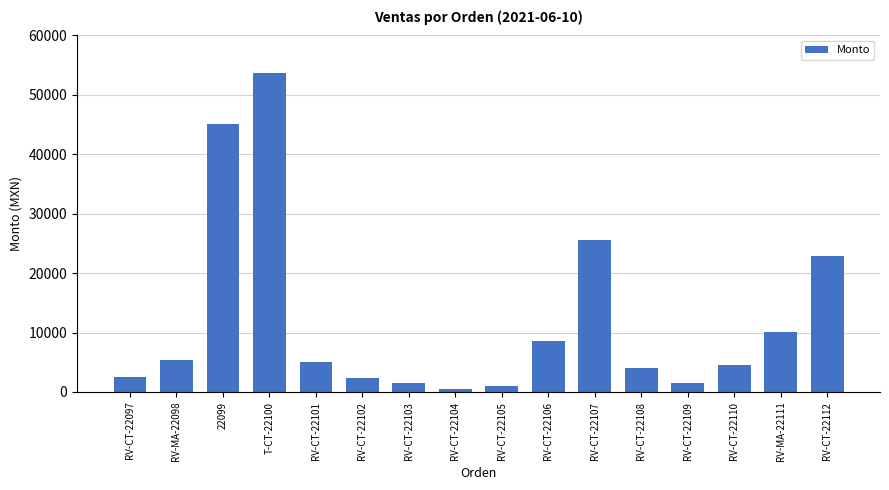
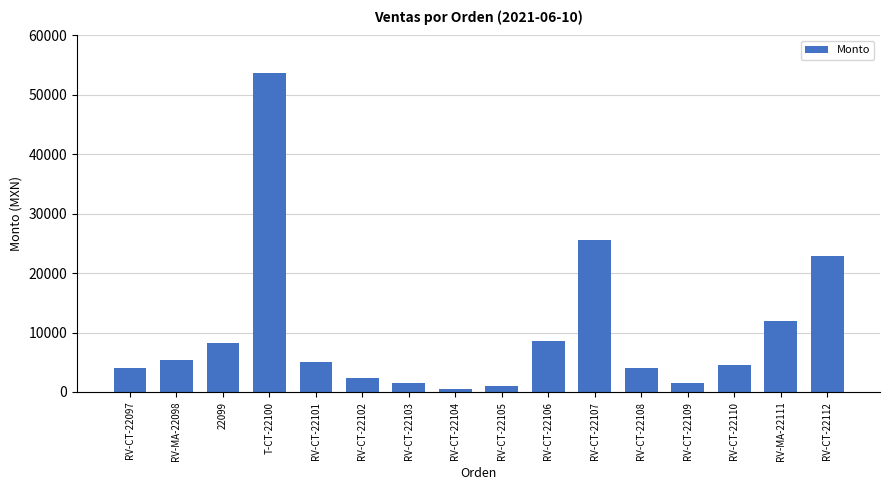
RV-CT-22097: 2000 -> 4000
22099: 45000 -> 8000
RV-MA-22111: 10000 -> 12000
